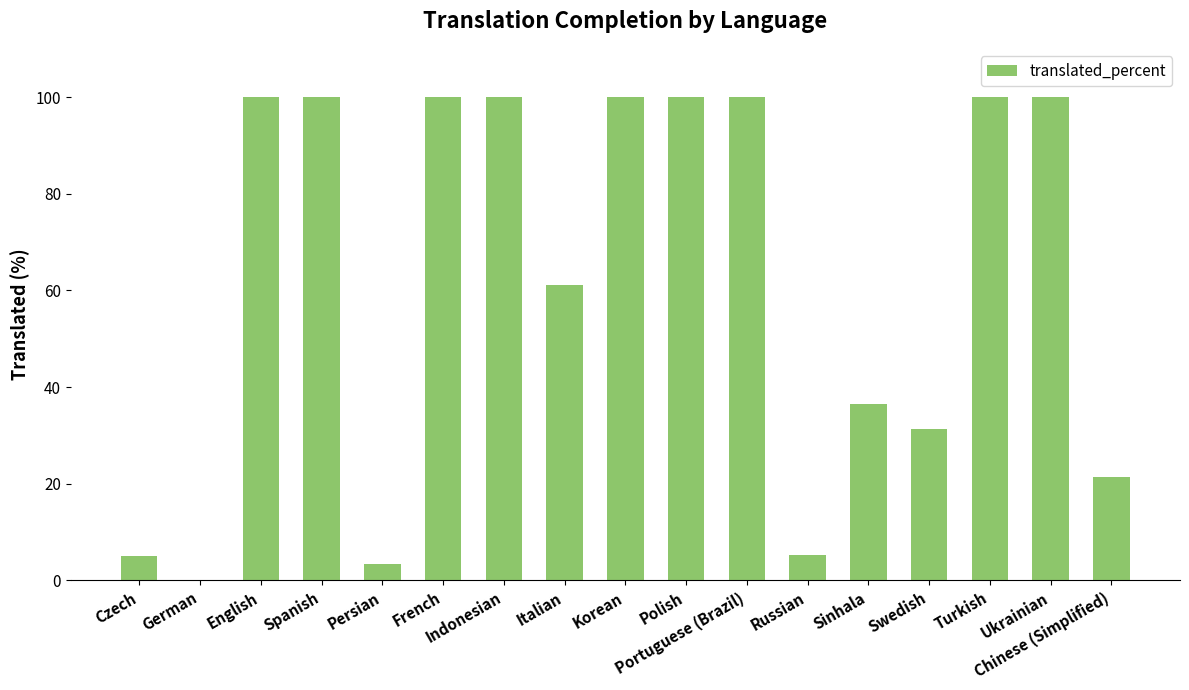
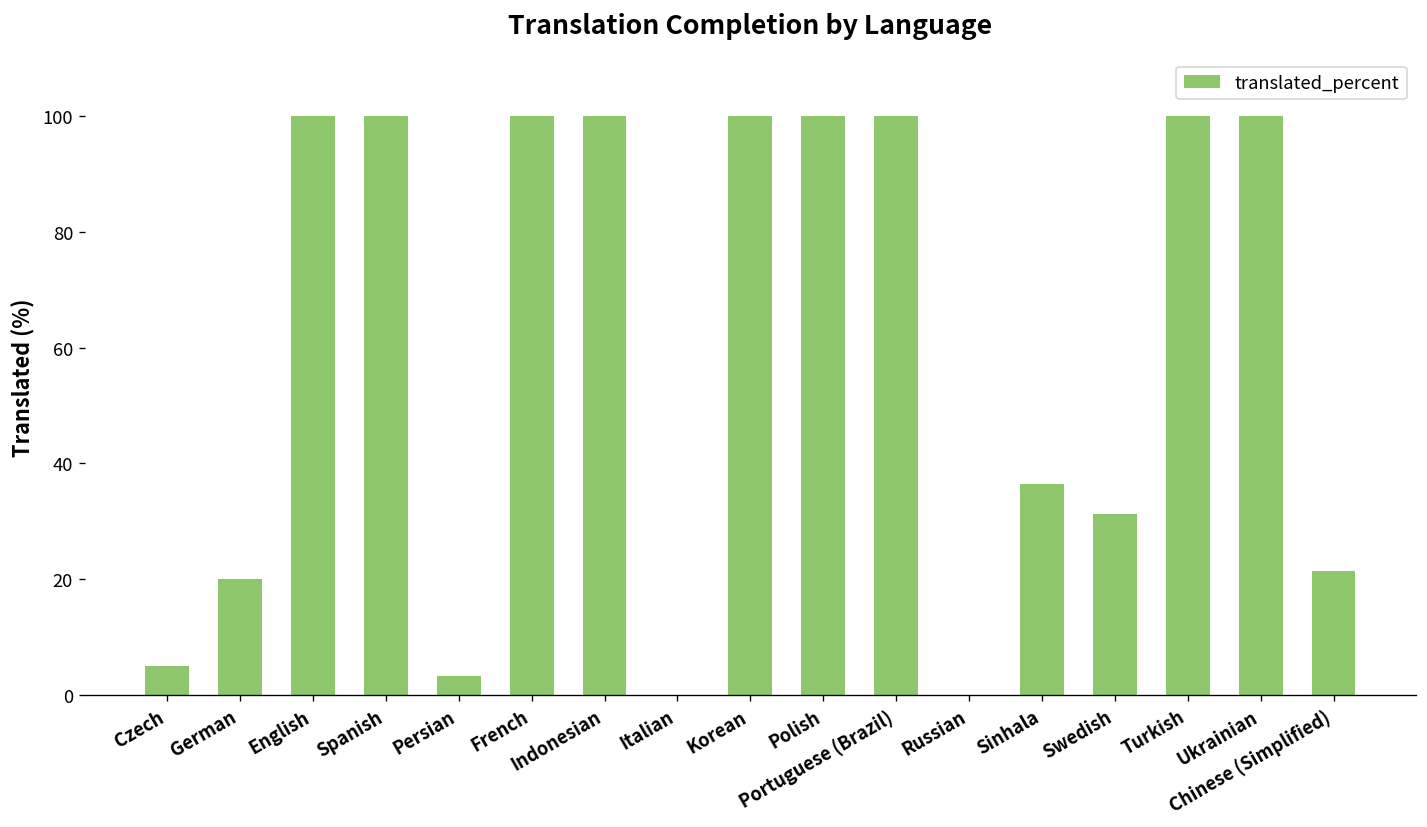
German: 0 -> 20
Italian: 61 -> 0
Russian: 5 -> 0
